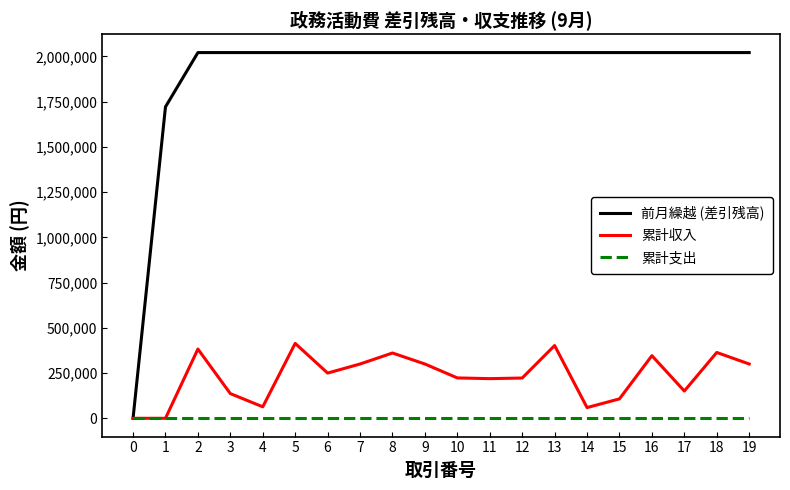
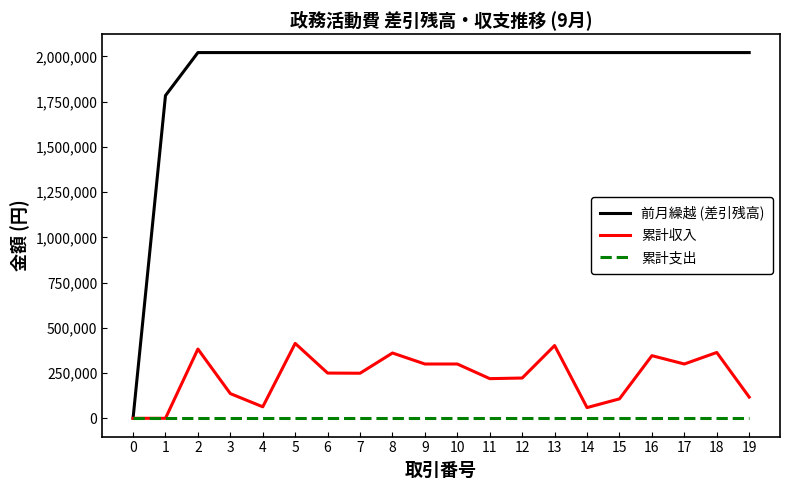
前月繰越 (差引残高), 1: 1,720,000 -> 1,780,000
累計収入, 7: 300,000 -> 250,000
累計収入, 10: 220,000 -> 300,000
累計収入, 17: 150,000 -> 300,000
累計収入, 19: 300,000 -> 120,000
